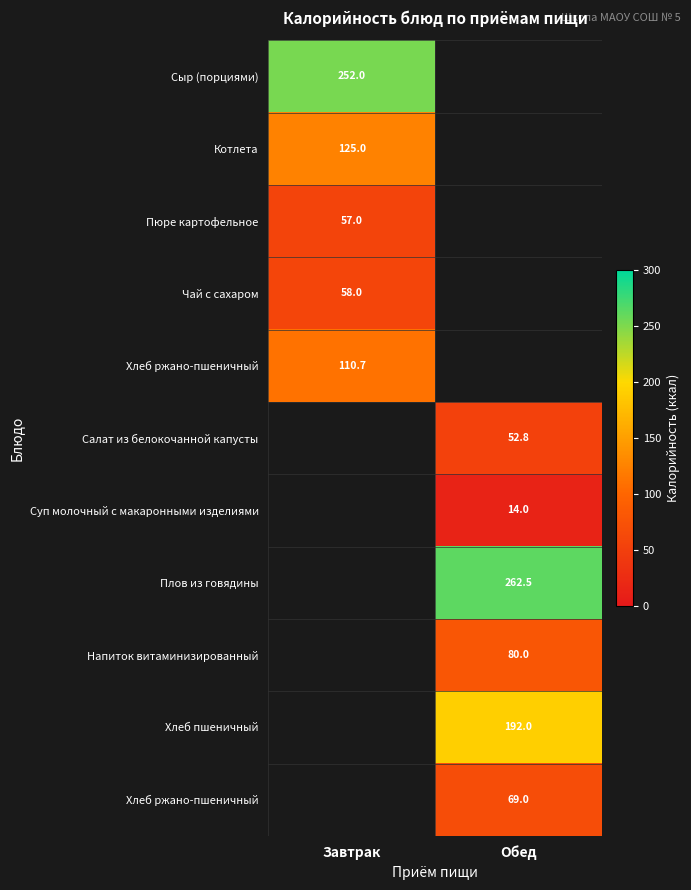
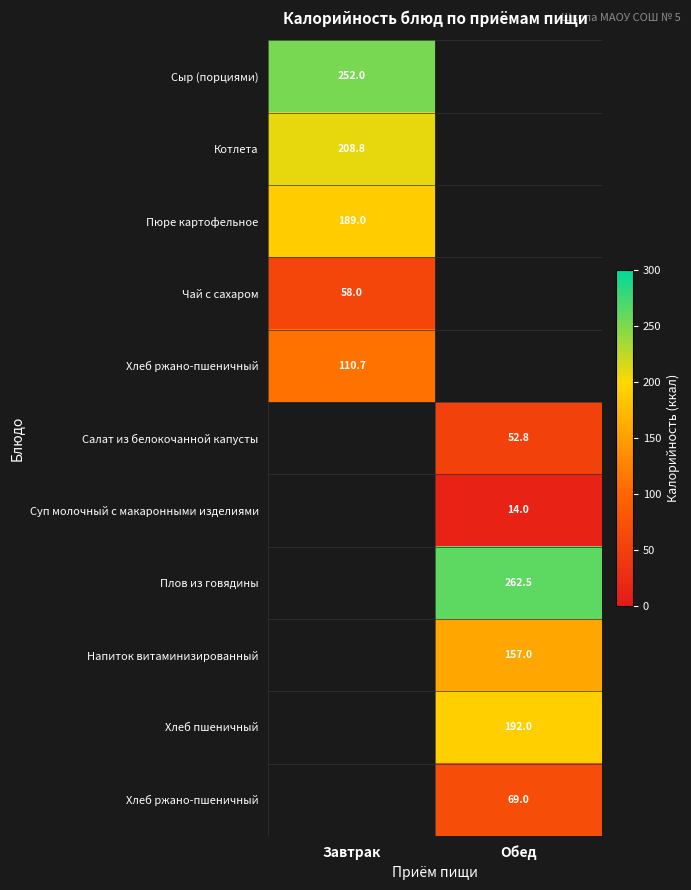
Котлета, Завтрак: 125.0 -> 208.8
Пюре картофельное, Завтрак: 57.0 -> 189.0
Напиток витаминизированный, Обед: 80.0 -> 157.0
